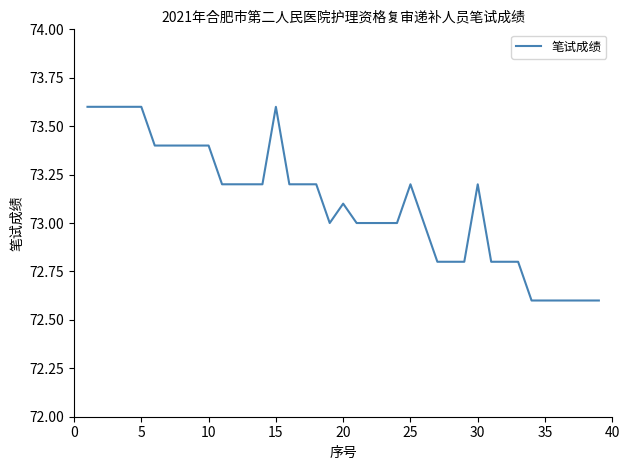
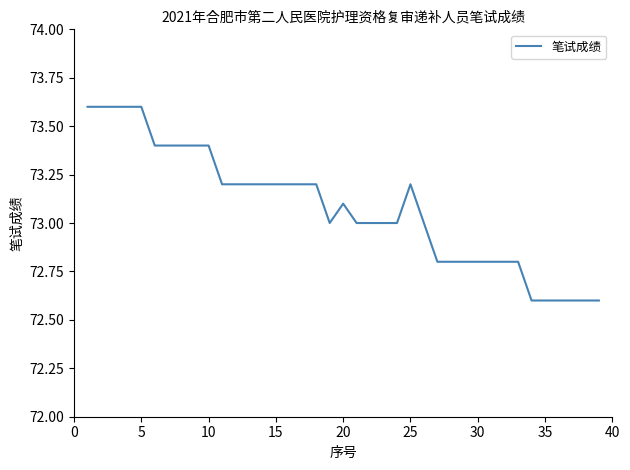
15: 73.6 -> 73.2
30: 73.2 -> 72.8
